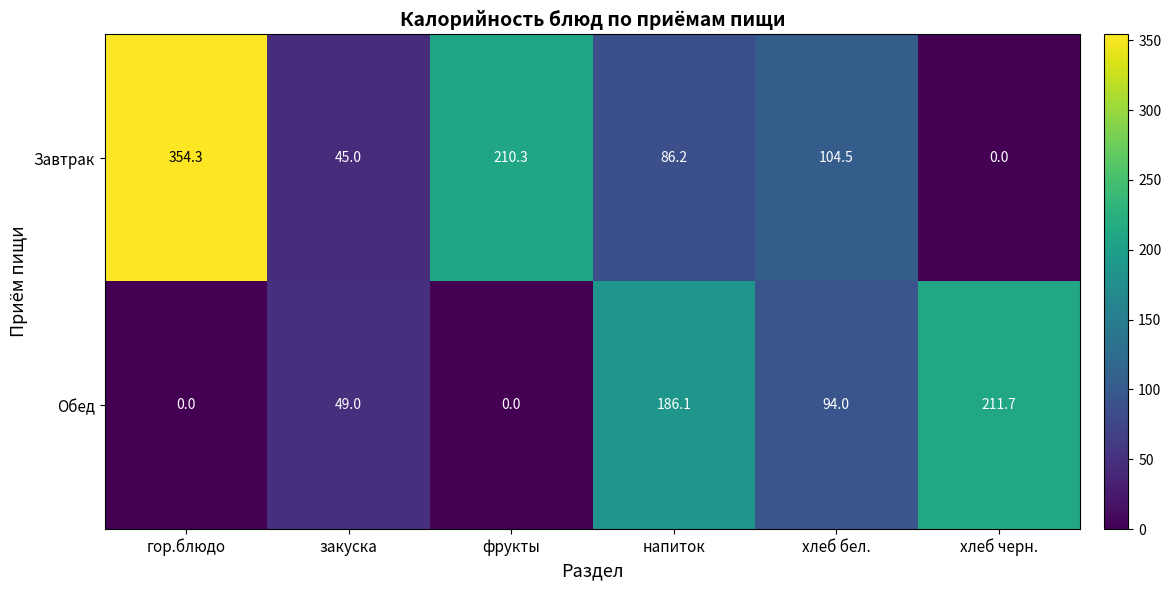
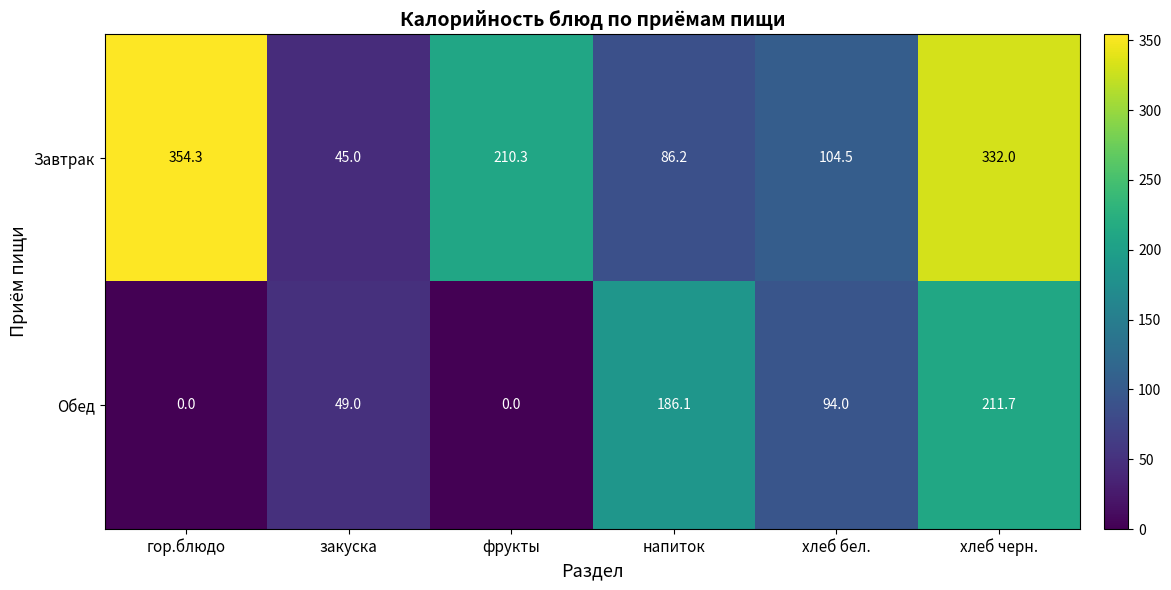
Завтрак, хлеб черн.: 0.0 -> 332.0
